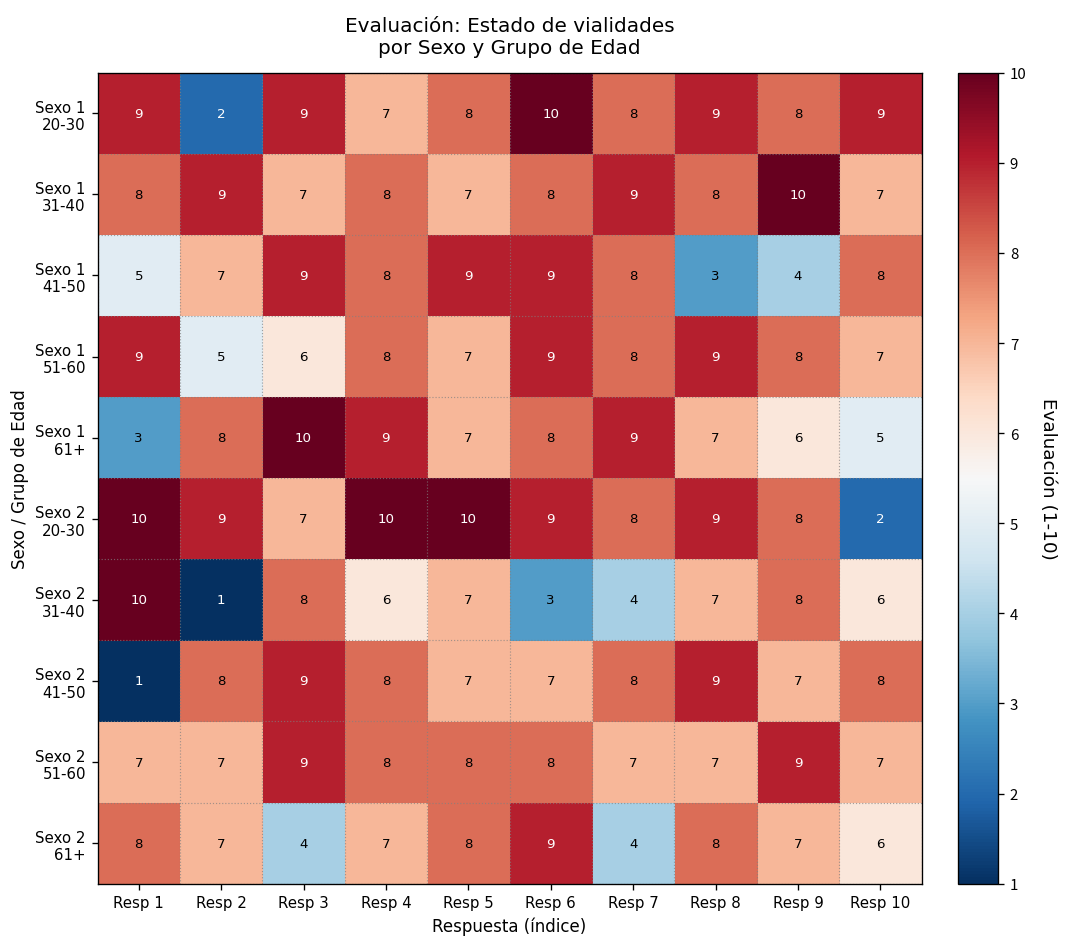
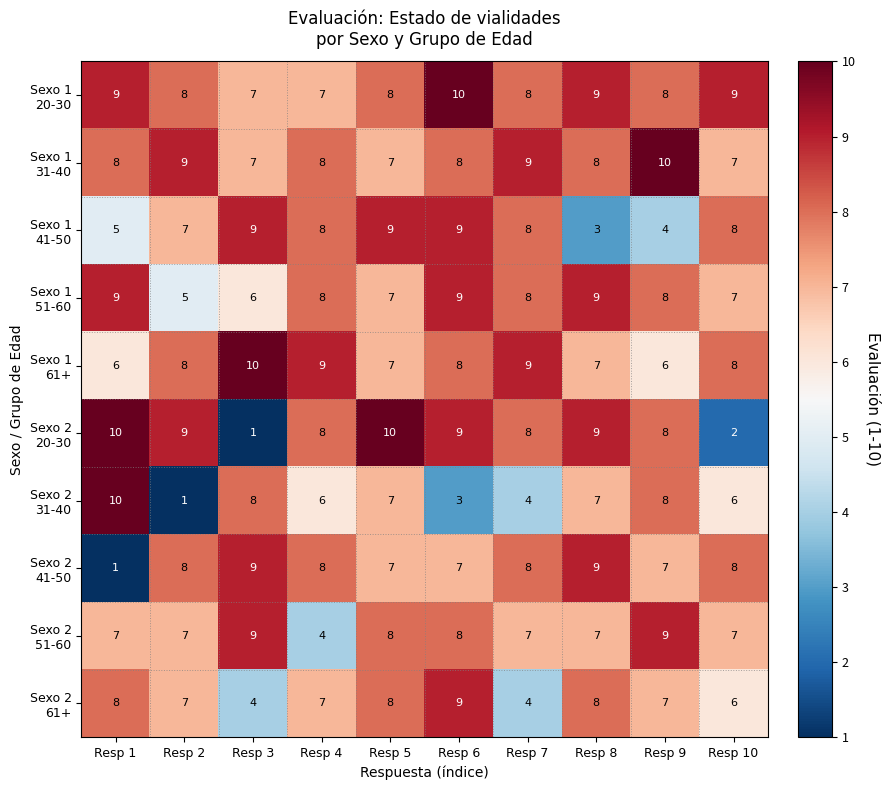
Sexo 1 20-30, Resp 2: 2 -> 8
Sexo 1 20-30, Resp 3: 9 -> 7
Sexo 1 61+, Resp 1: 3 -> 6
Sexo 1 61+, Resp 10: 5 -> 8
Sexo 2 20-30, Resp 3: 7 -> 1
Sexo 2 20-30, Resp 4: 10 -> 8
Sexo 2 51-60, Resp 4: 8 -> 4
